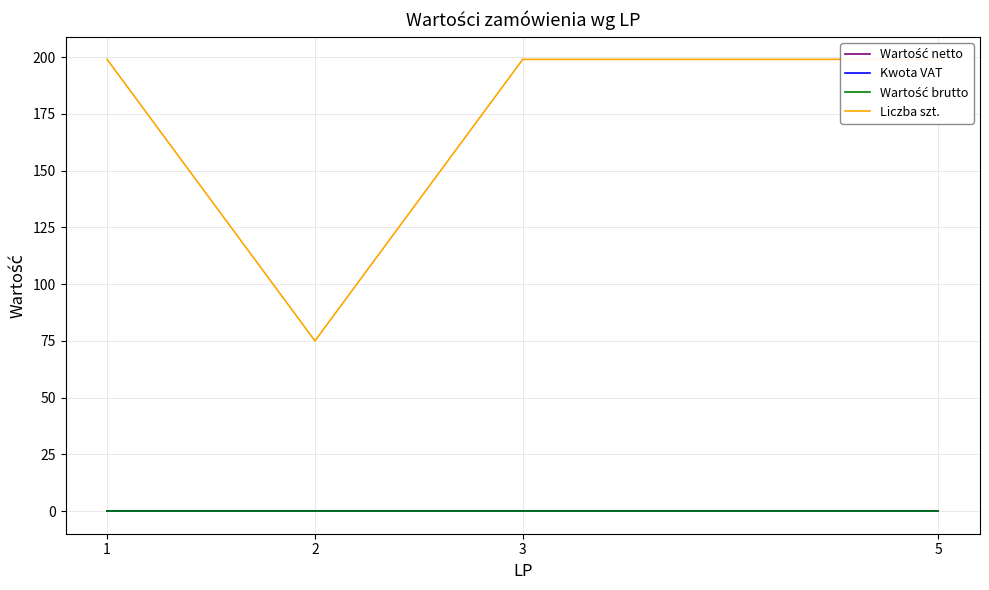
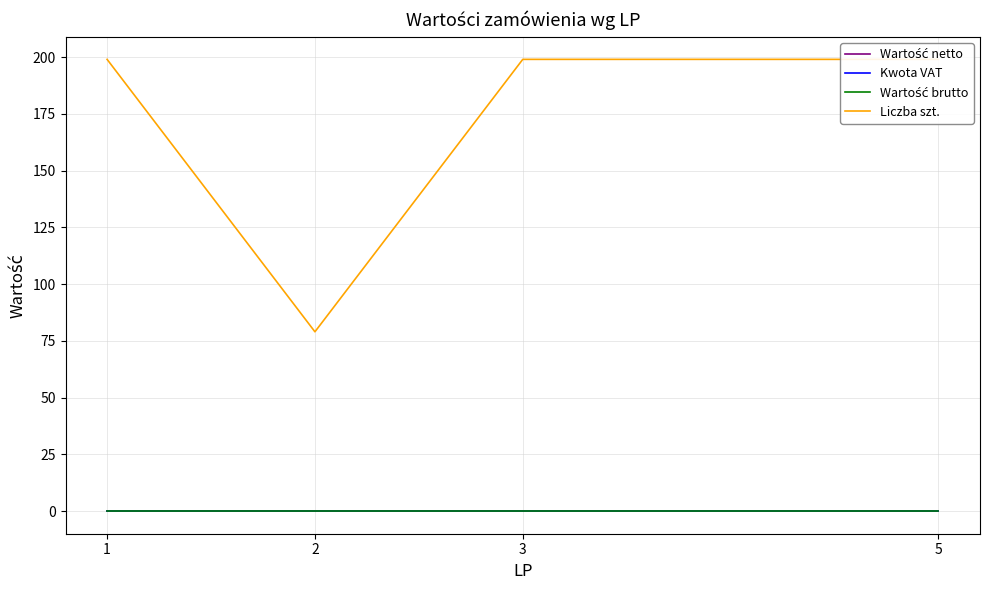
Liczba szt., 2: 75 -> 79
